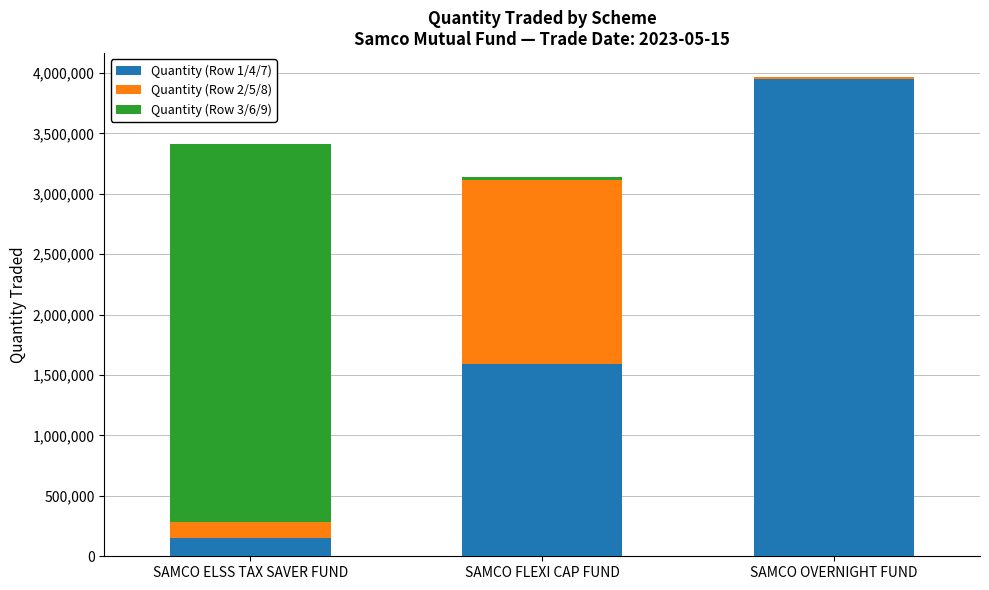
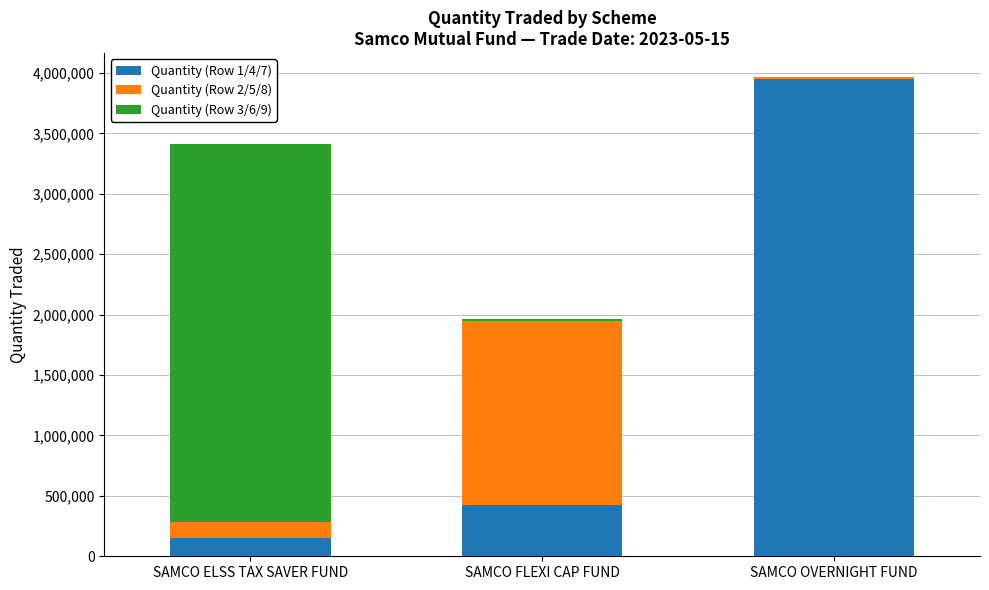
Quantity (Row 1/4/7), SAMCO FLEXI CAP FUND: 1,590,000 -> 420,000
